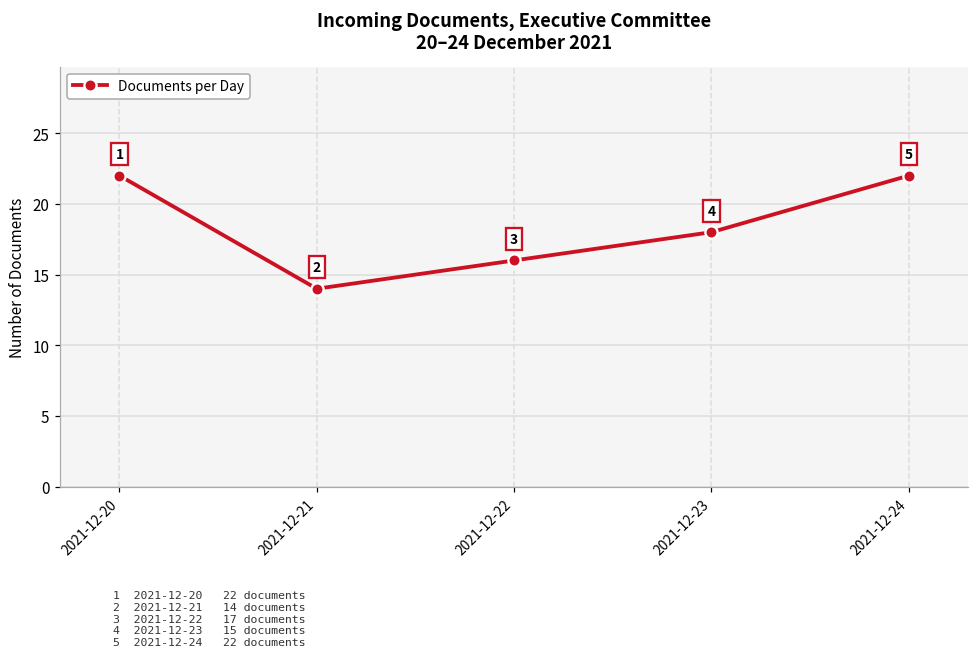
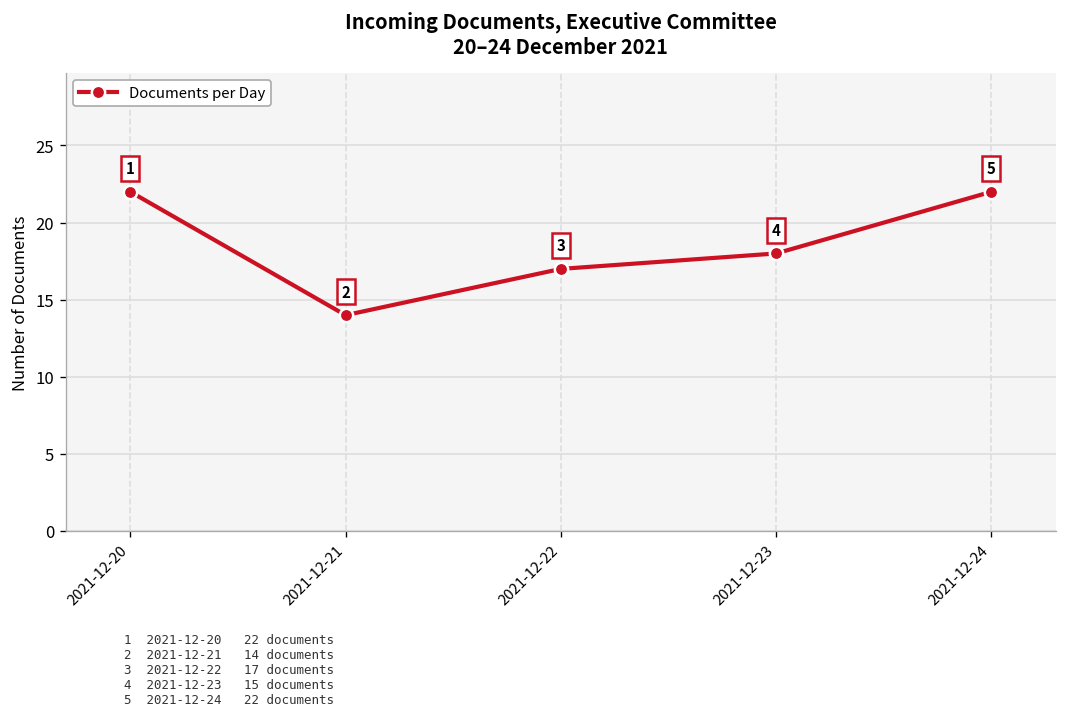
2021-12-22: 16 -> 17
